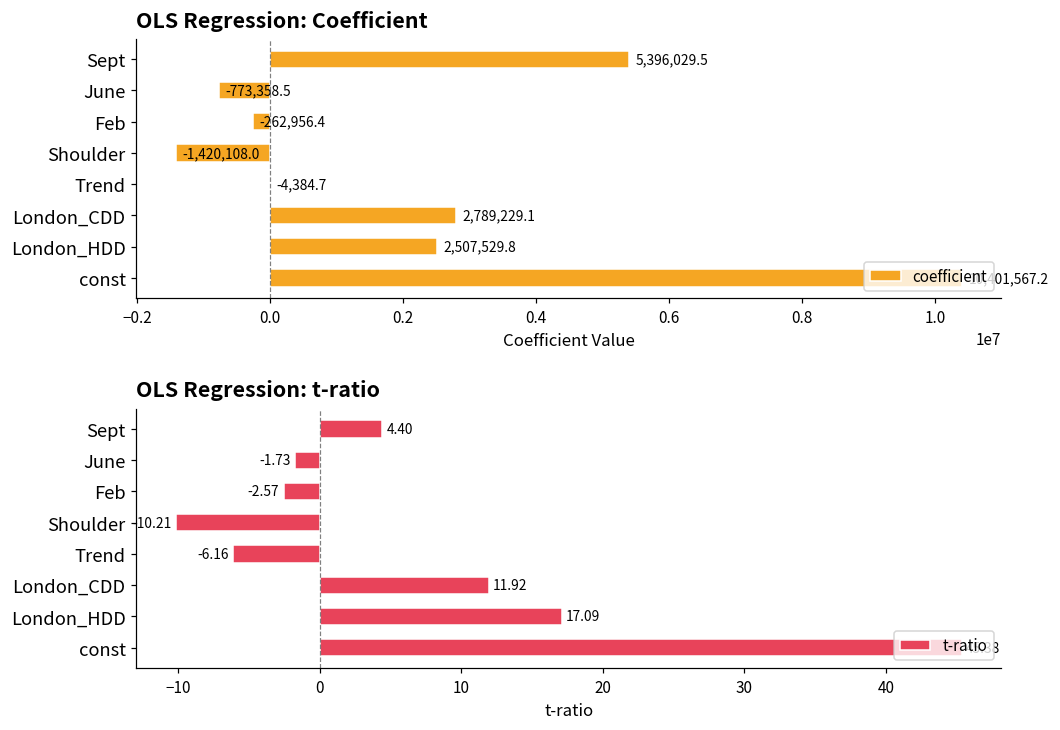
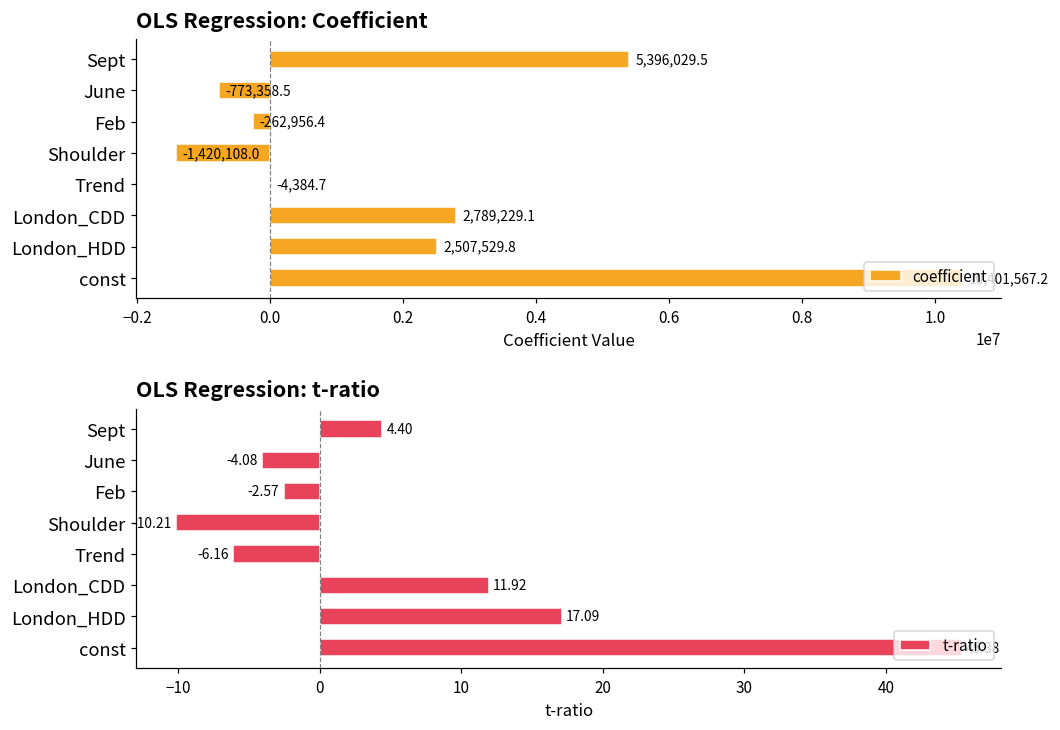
OLS Regression: t-ratio, June: -1.73 -> -4.08
